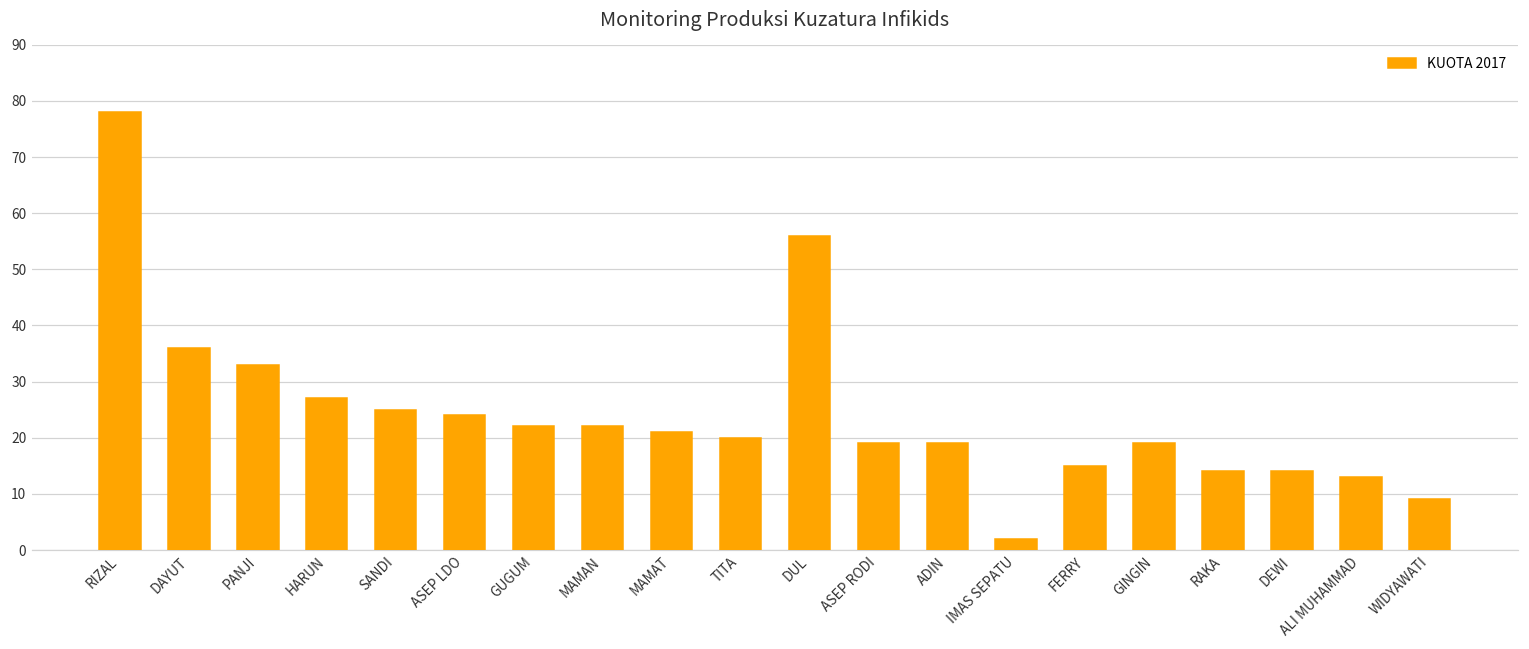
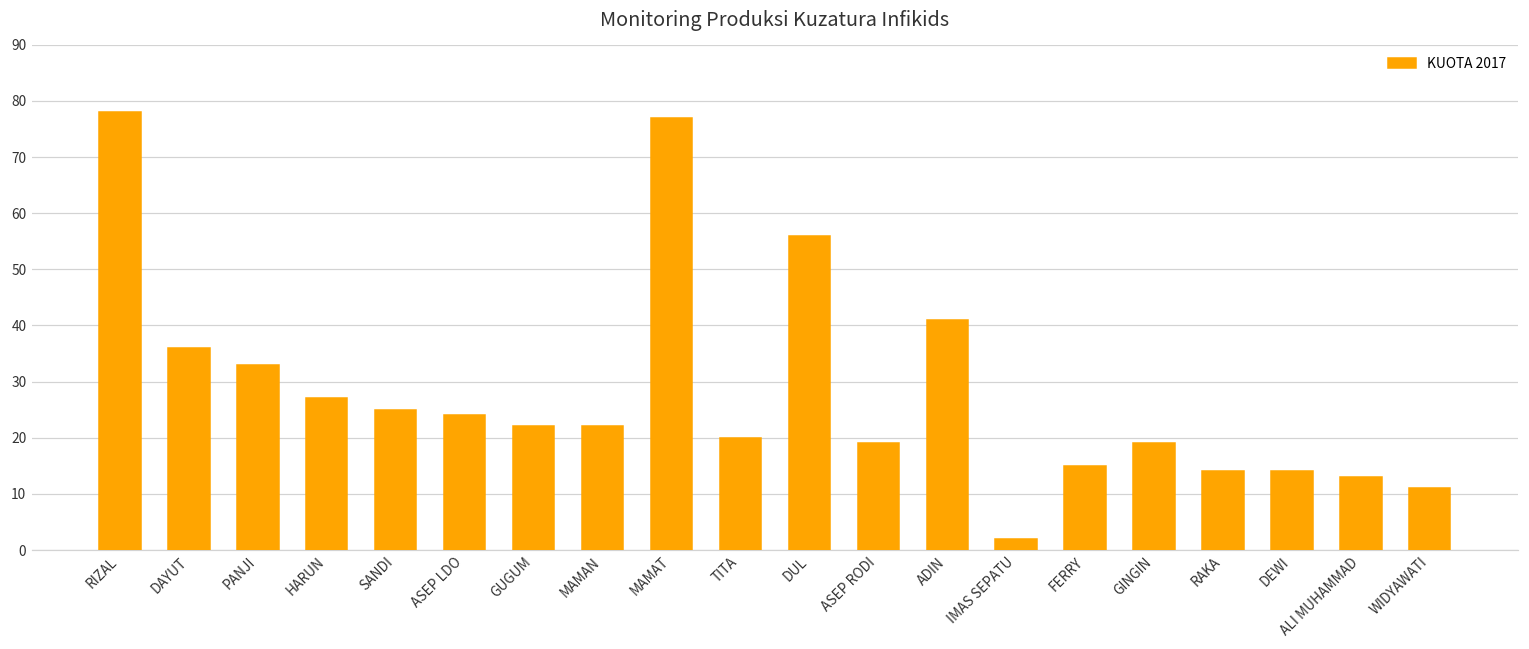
MAMAT: 21 -> 77
ADIN: 19 -> 41
WIDYAWATI: 9 -> 11
